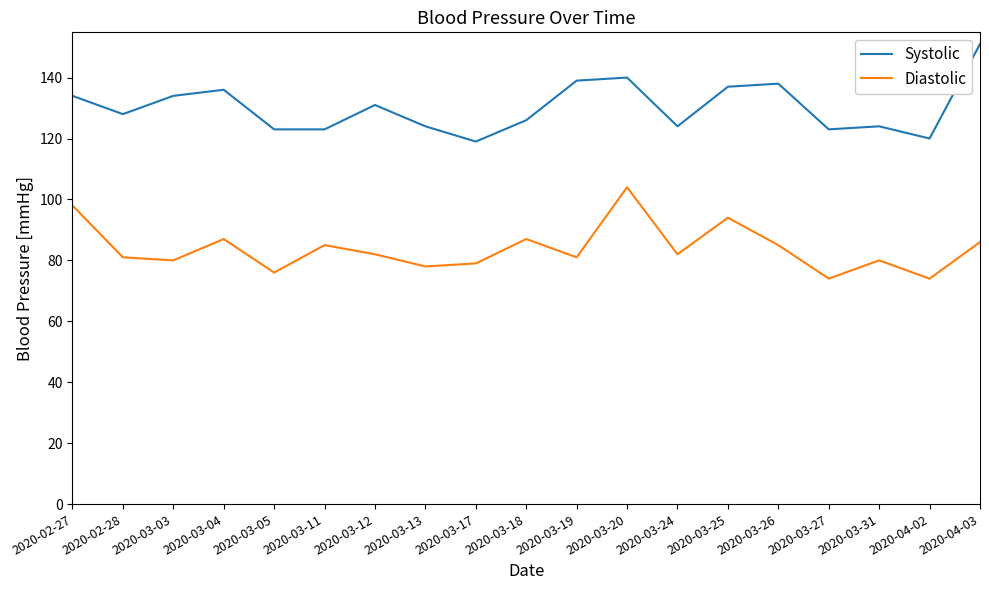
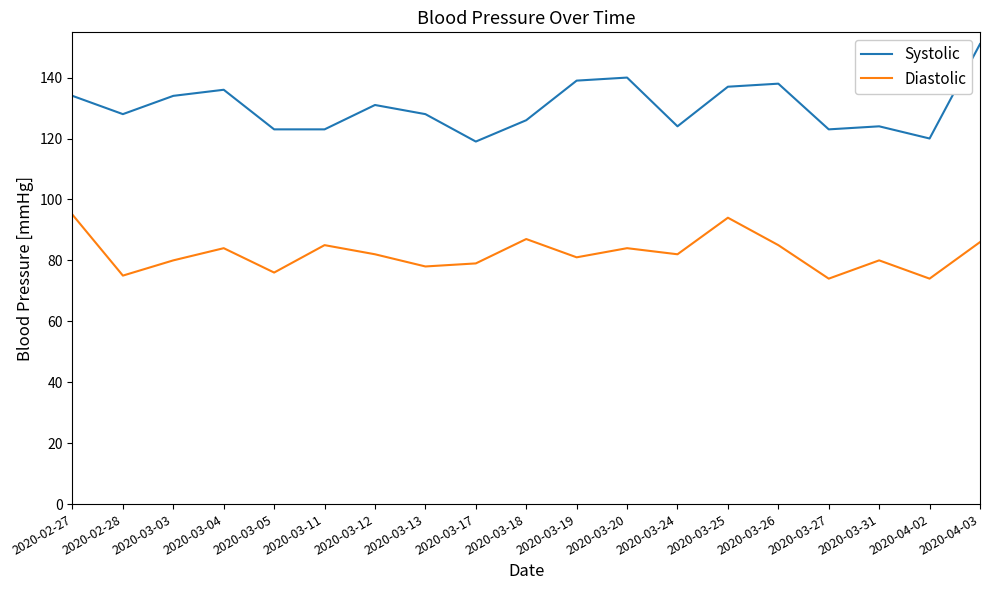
Diastolic, 2020-02-27: 98 -> 95
Diastolic, 2020-02-28: 81 -> 75
Diastolic, 2020-03-04: 87 -> 84
Systolic, 2020-03-13: 124 -> 128
Diastolic, 2020-03-20: 104 -> 84
